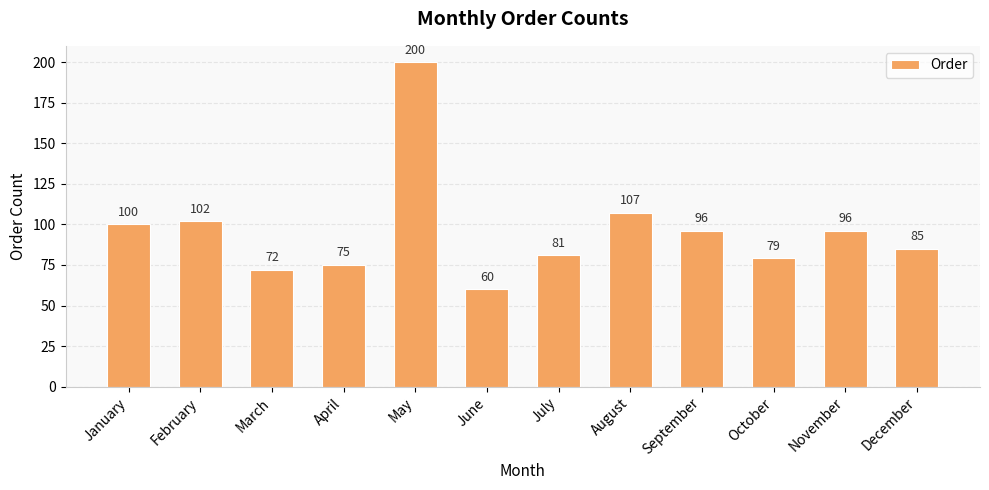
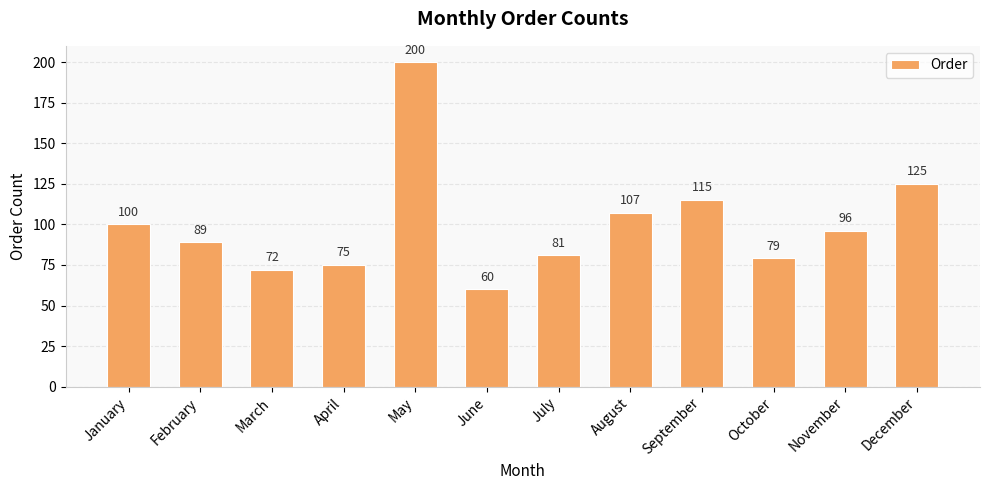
February: 102 -> 89
September: 96 -> 115
December: 85 -> 125
